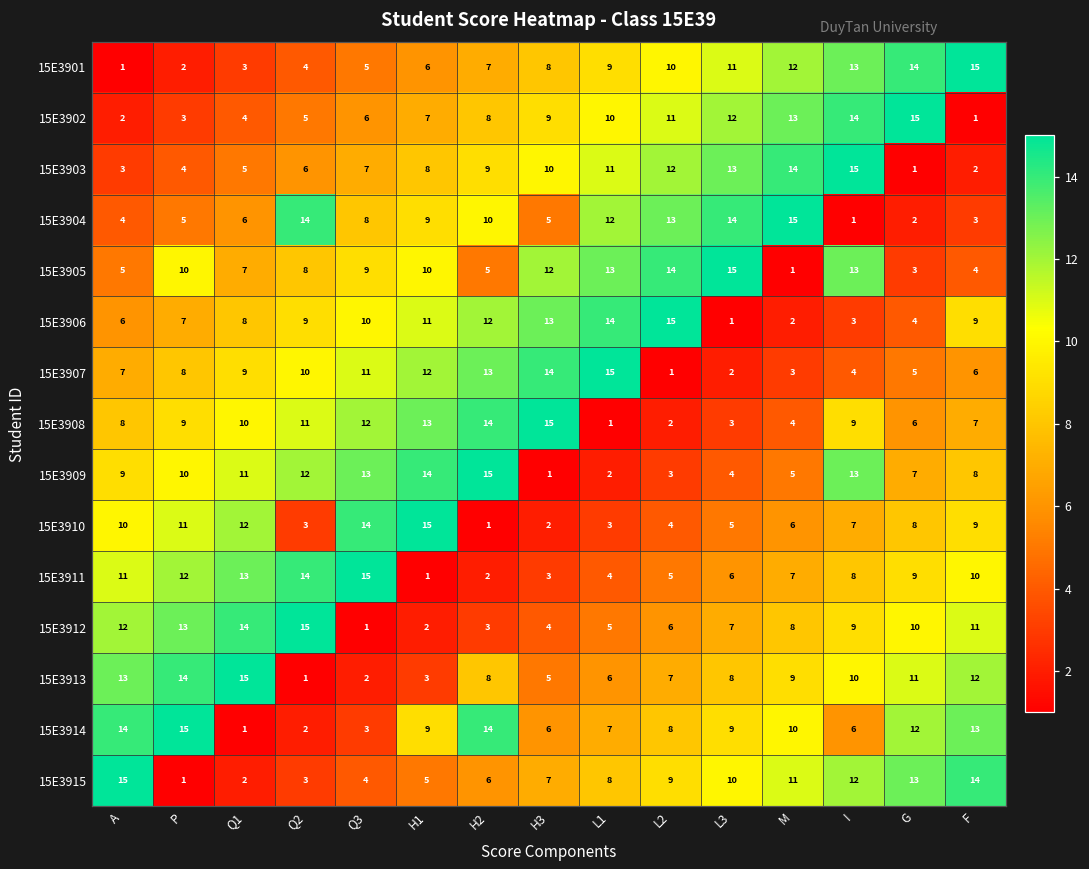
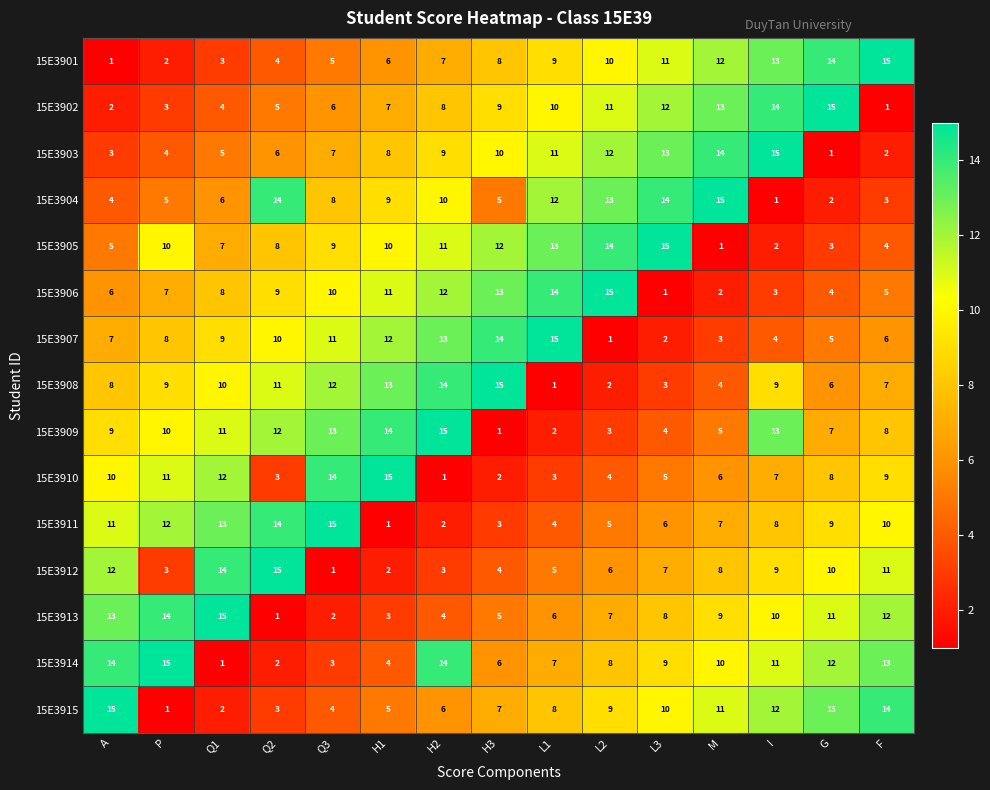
15E3905, H2: 5 -> 11
15E3905, I: 13 -> 2
15E3906, F: 9 -> 5
15E3912, P: 13 -> 3
15E3913, H2: 8 -> 4
15E3914, H1: 9 -> 4
15E3914, I: 6 -> 11
